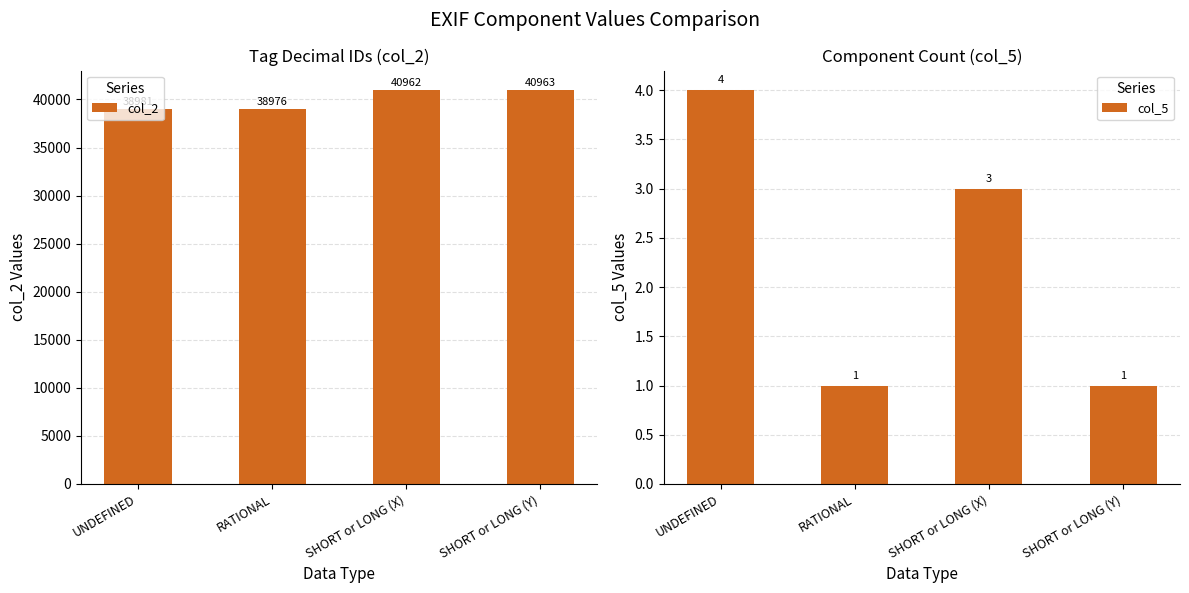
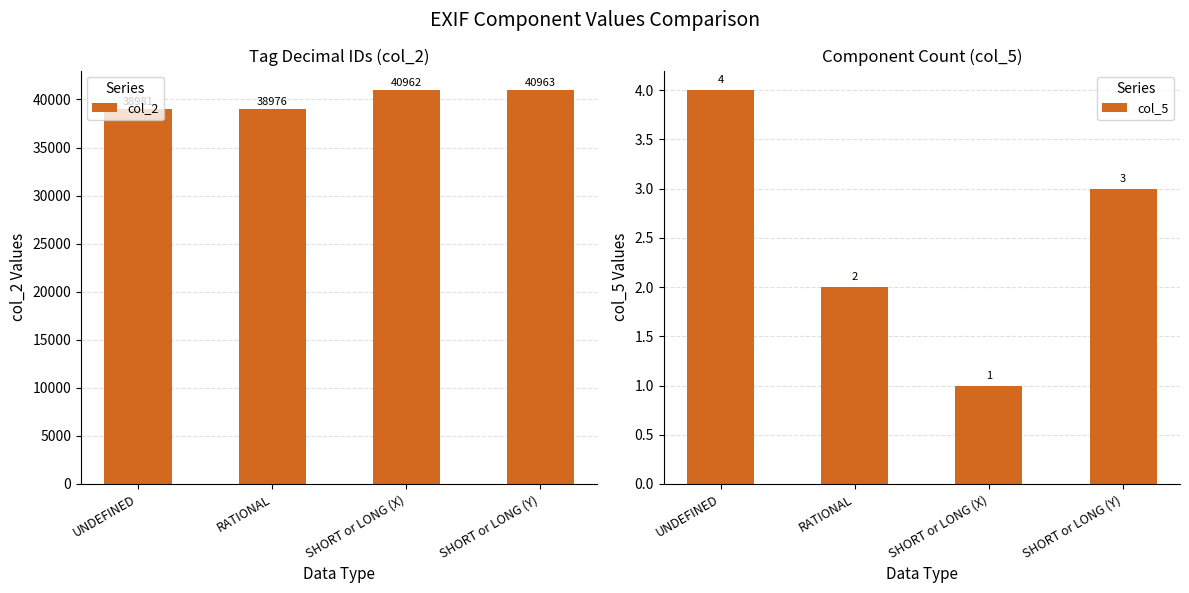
Component Count (col_5), RATIONAL: 1 -> 2
Component Count (col_5), SHORT or LONG (X): 3 -> 1
Component Count (col_5), SHORT or LONG (Y): 1 -> 3
